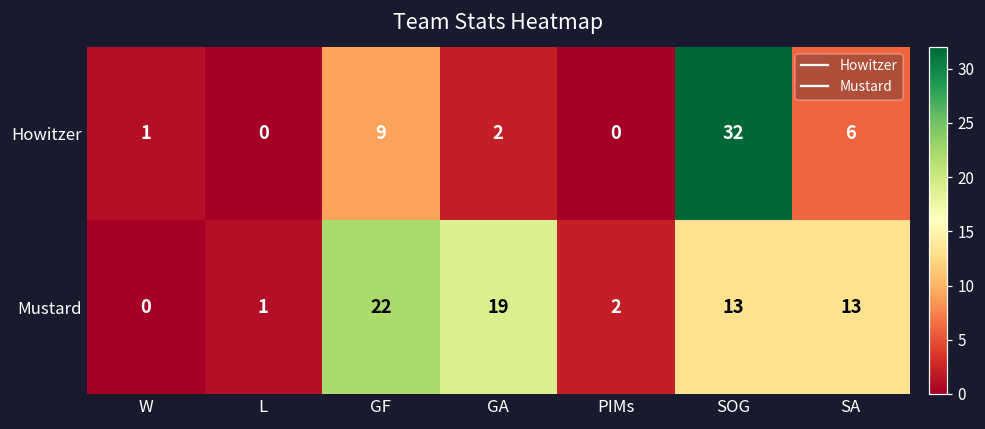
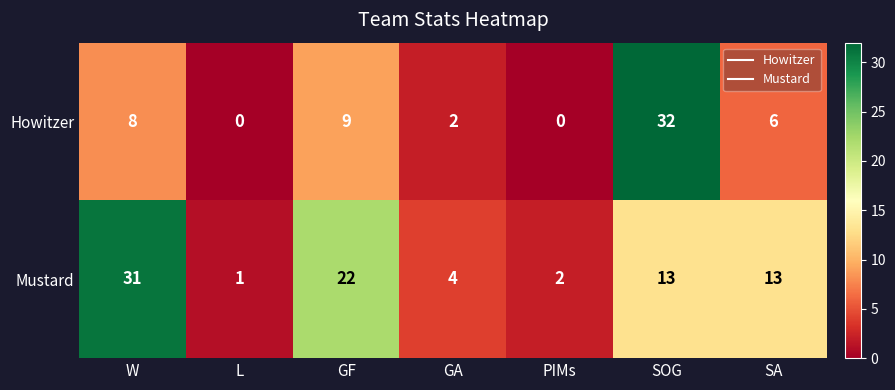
Howitzer, W: 1 -> 8
Mustard, W: 0 -> 31
Mustard, GA: 19 -> 4
